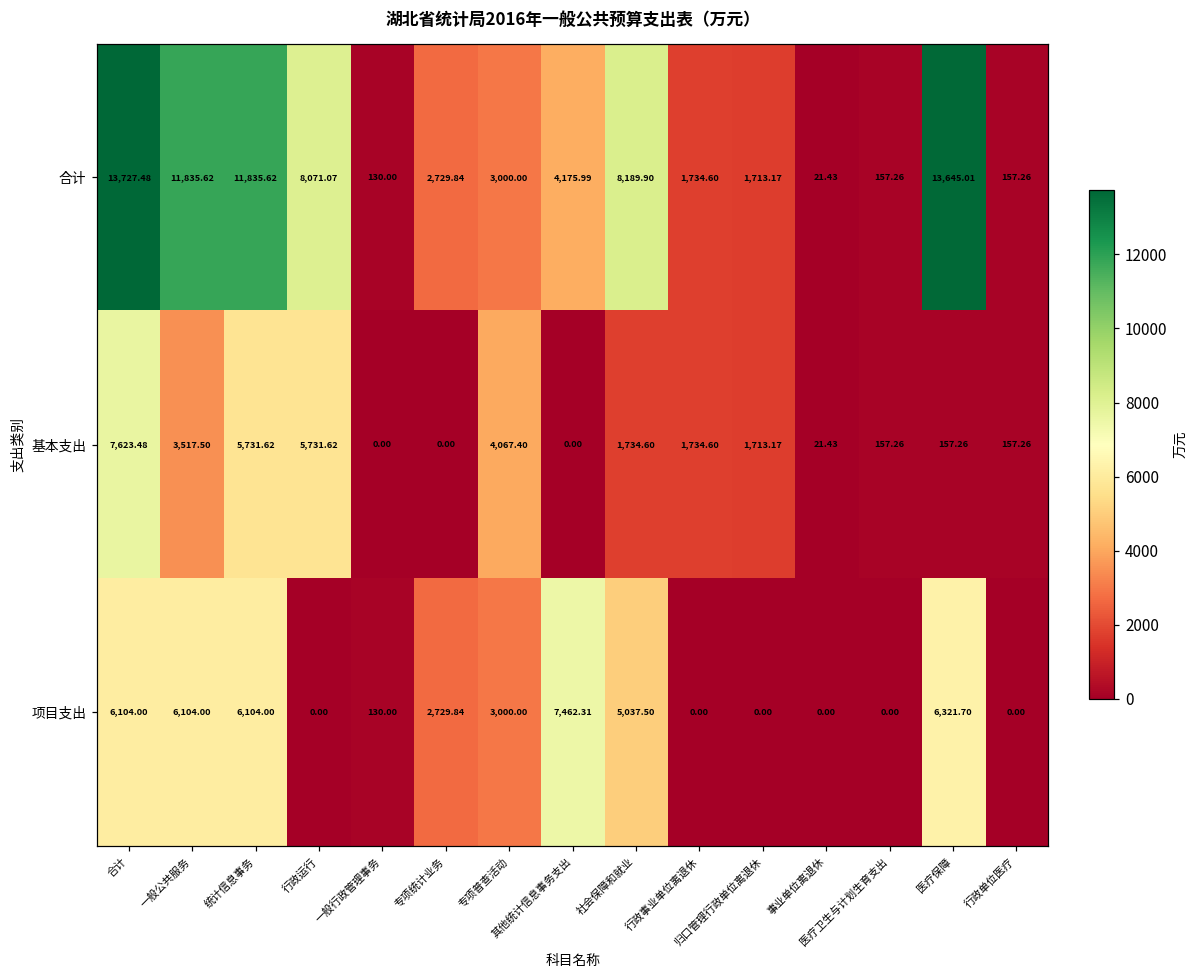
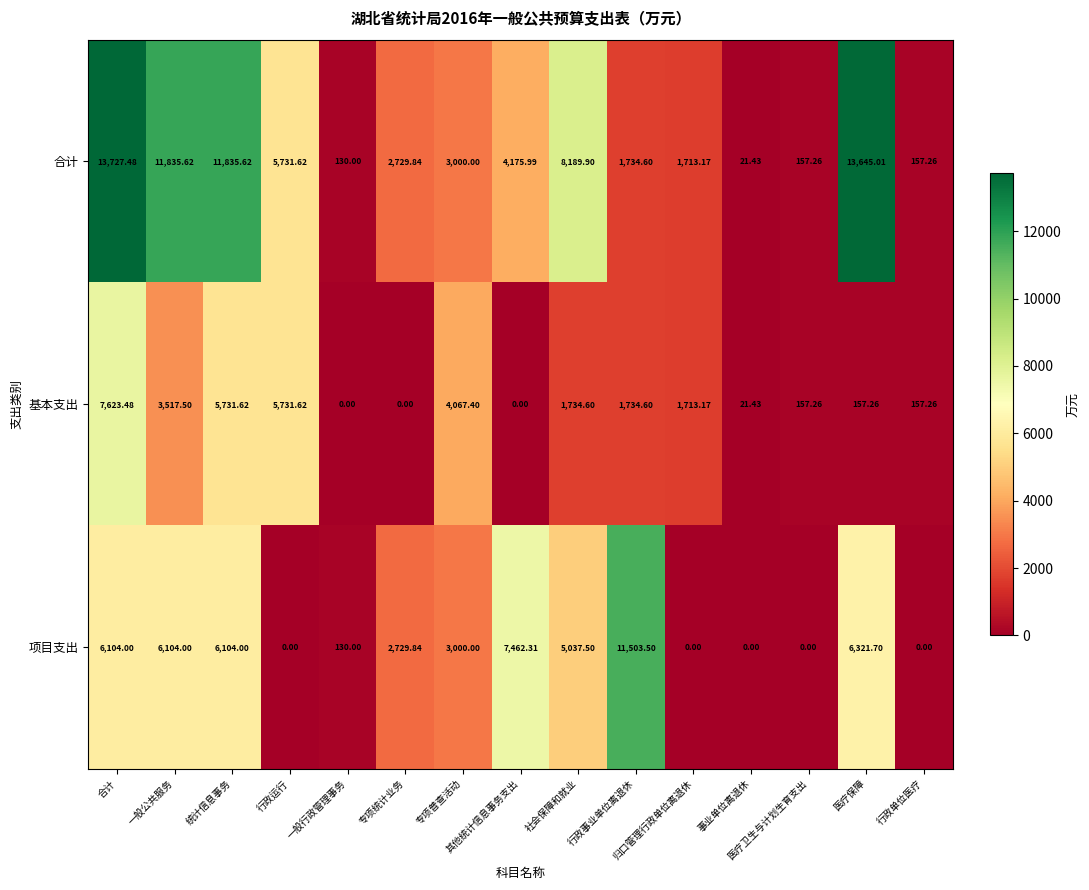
合计, 行政运行: 8,071.07 -> 5,731.62
项目支出, 行政事业单位离退休: 0.00 -> 11,503.50
